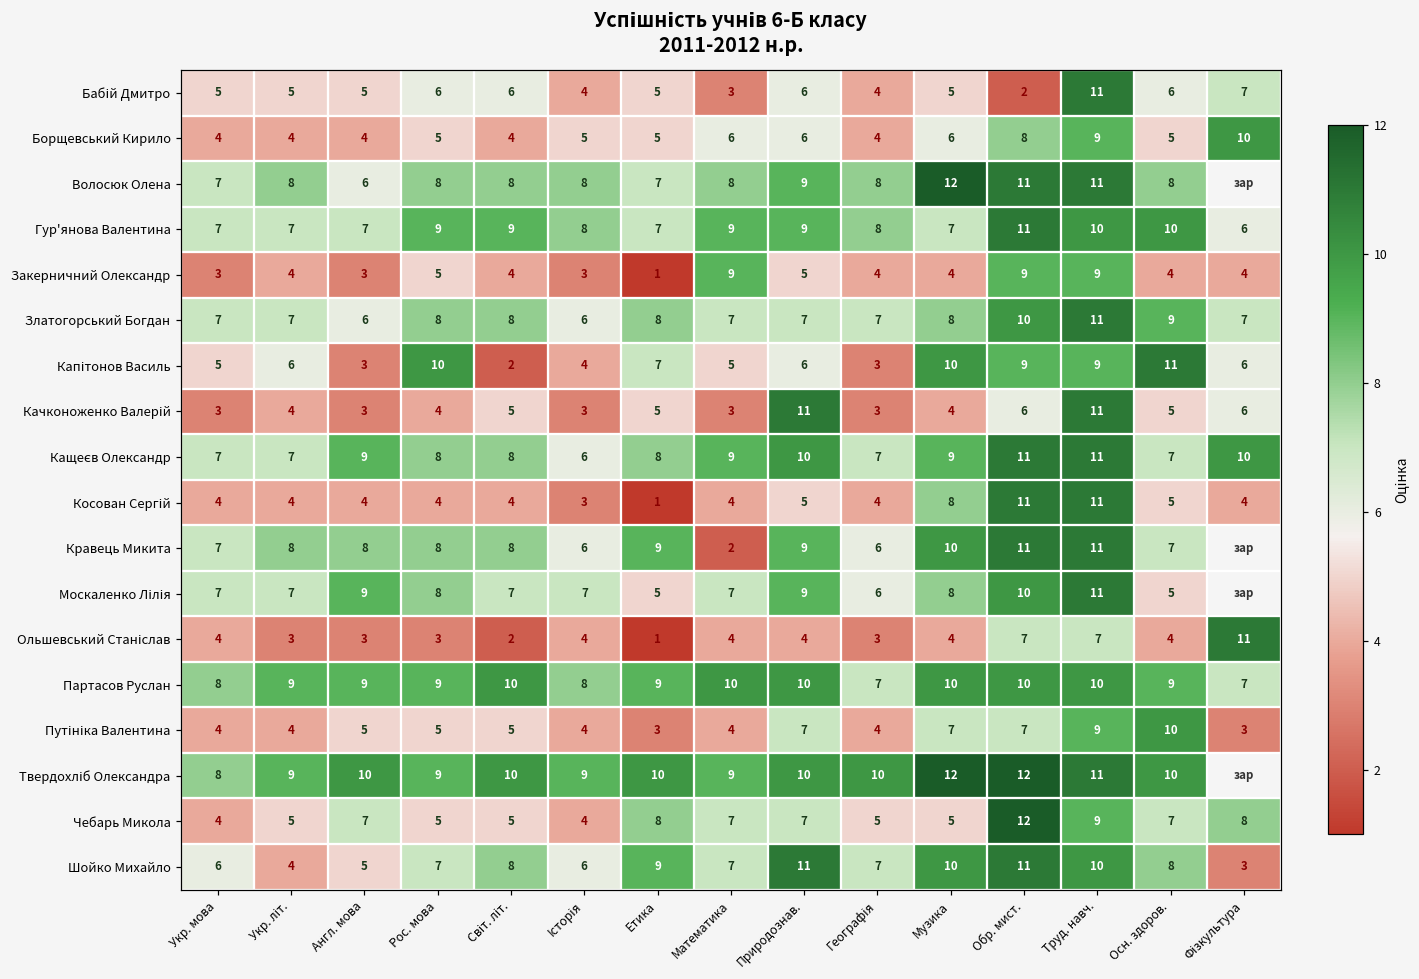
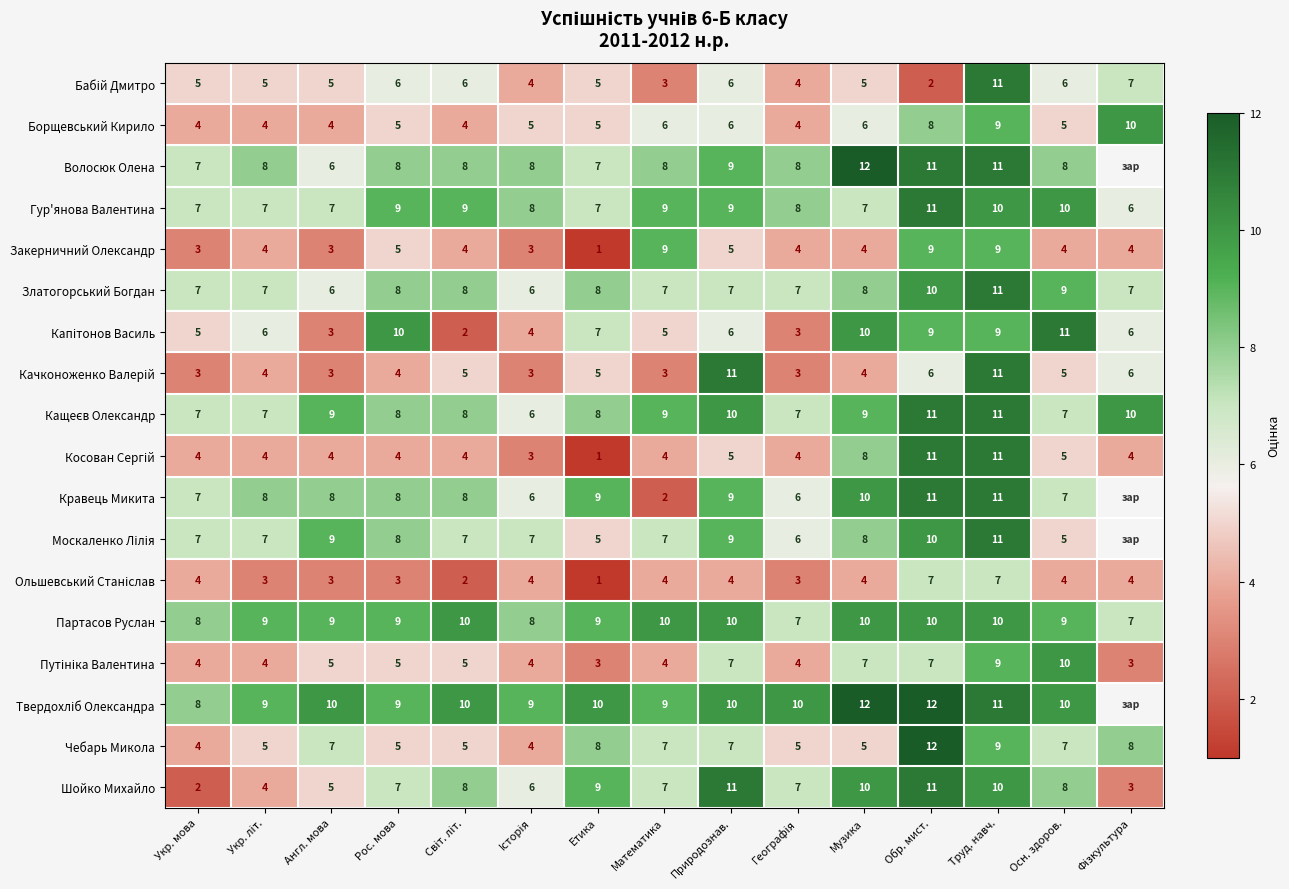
Ольшевський Станіслав, Фізкультура: 11 -> 4
Шойко Михайло, Укр. мова: 6 -> 2
